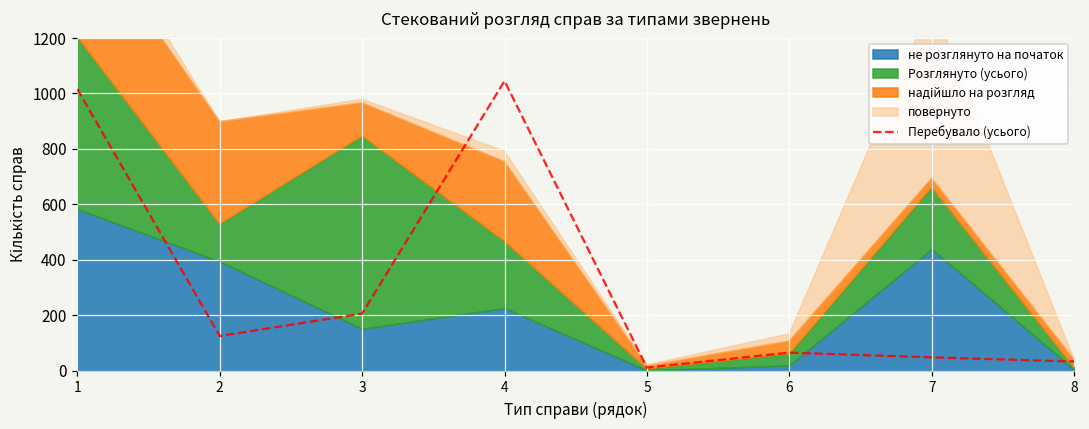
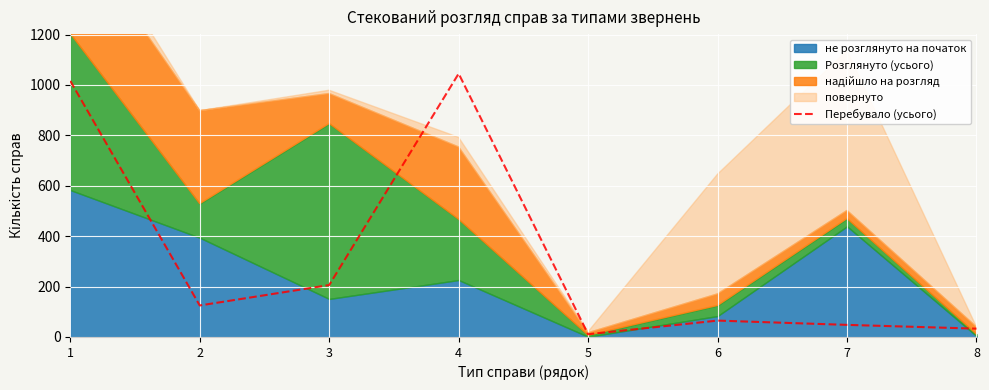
не розглянуто на початок, 6: 20 -> 80
повернуто, 6: 30 -> 480
Розглянуто (усього), 7: 220 -> 30
